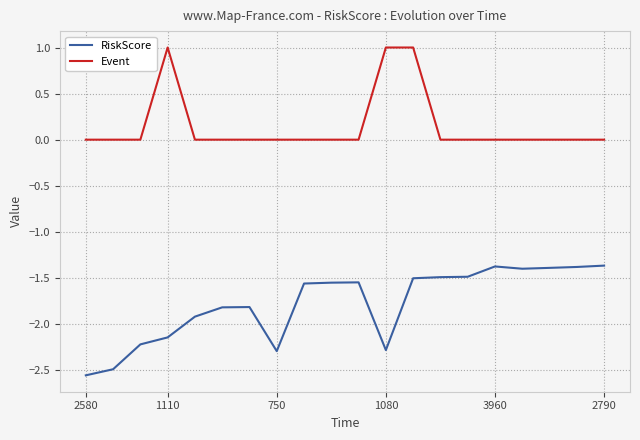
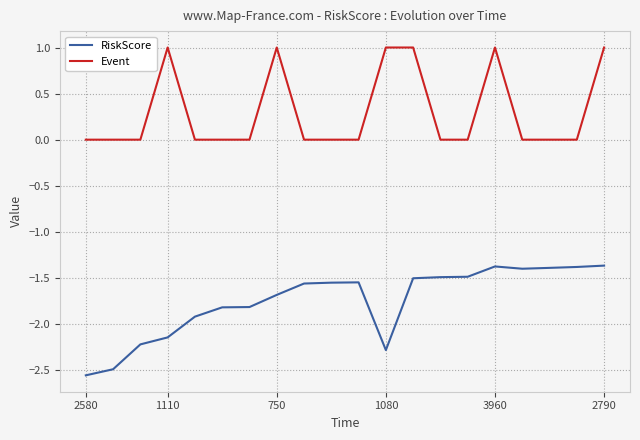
RiskScore, 750: -2.3 -> -1.7
Event, 750: 0 -> 1
Event, 3960: 0 -> 1
Event, 2790: 0 -> 1
